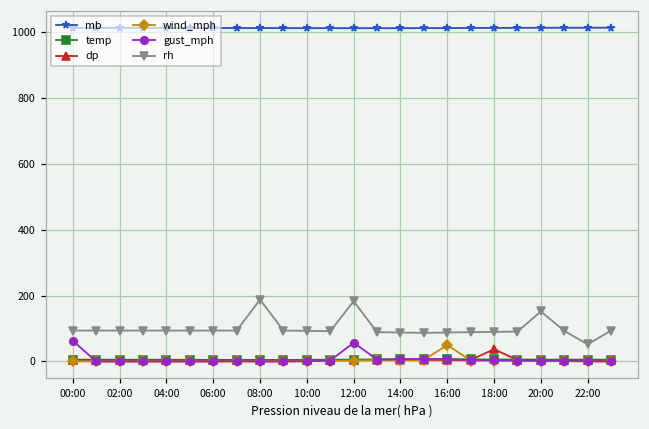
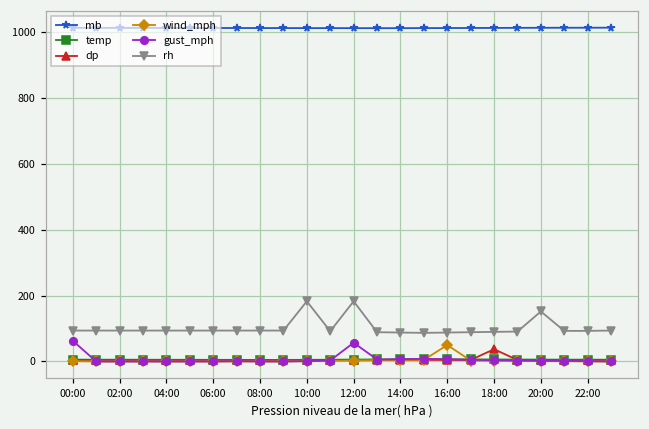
rh, 08:00: 190 -> 90
rh, 10:00: 90 -> 180
rh, 22:00: 50 -> 90
